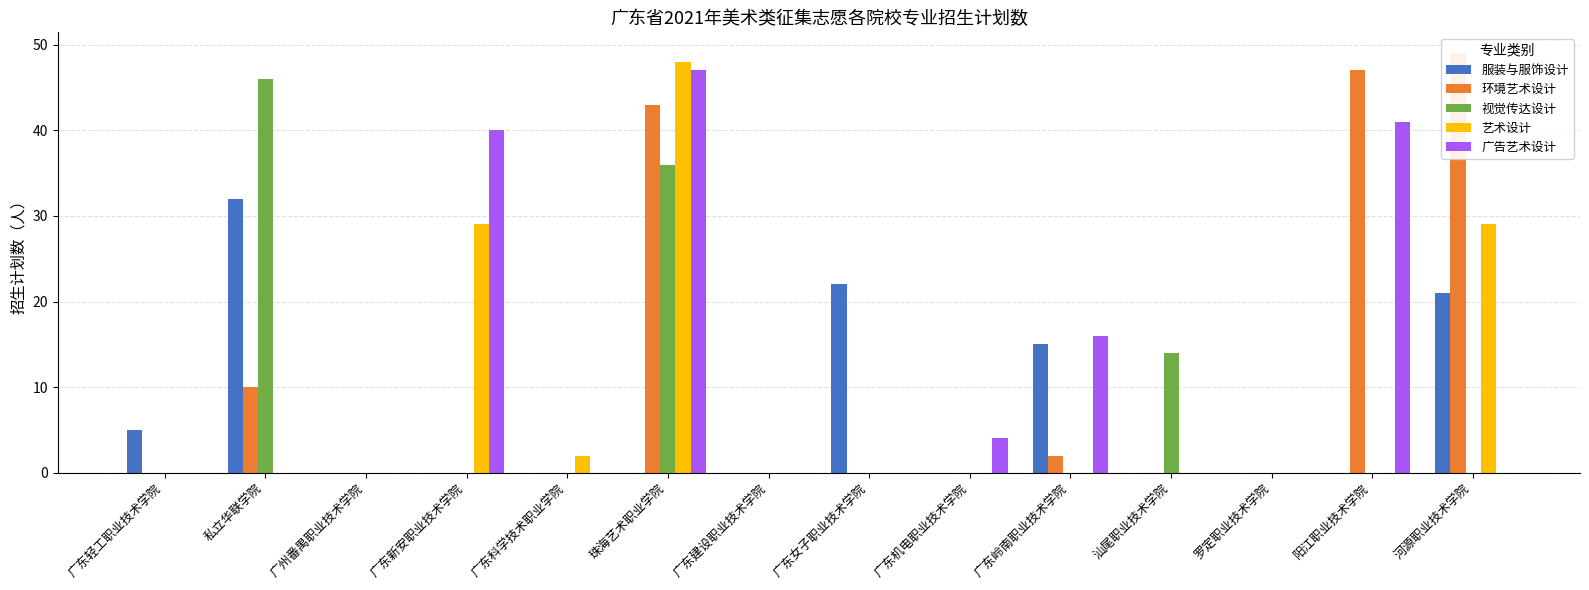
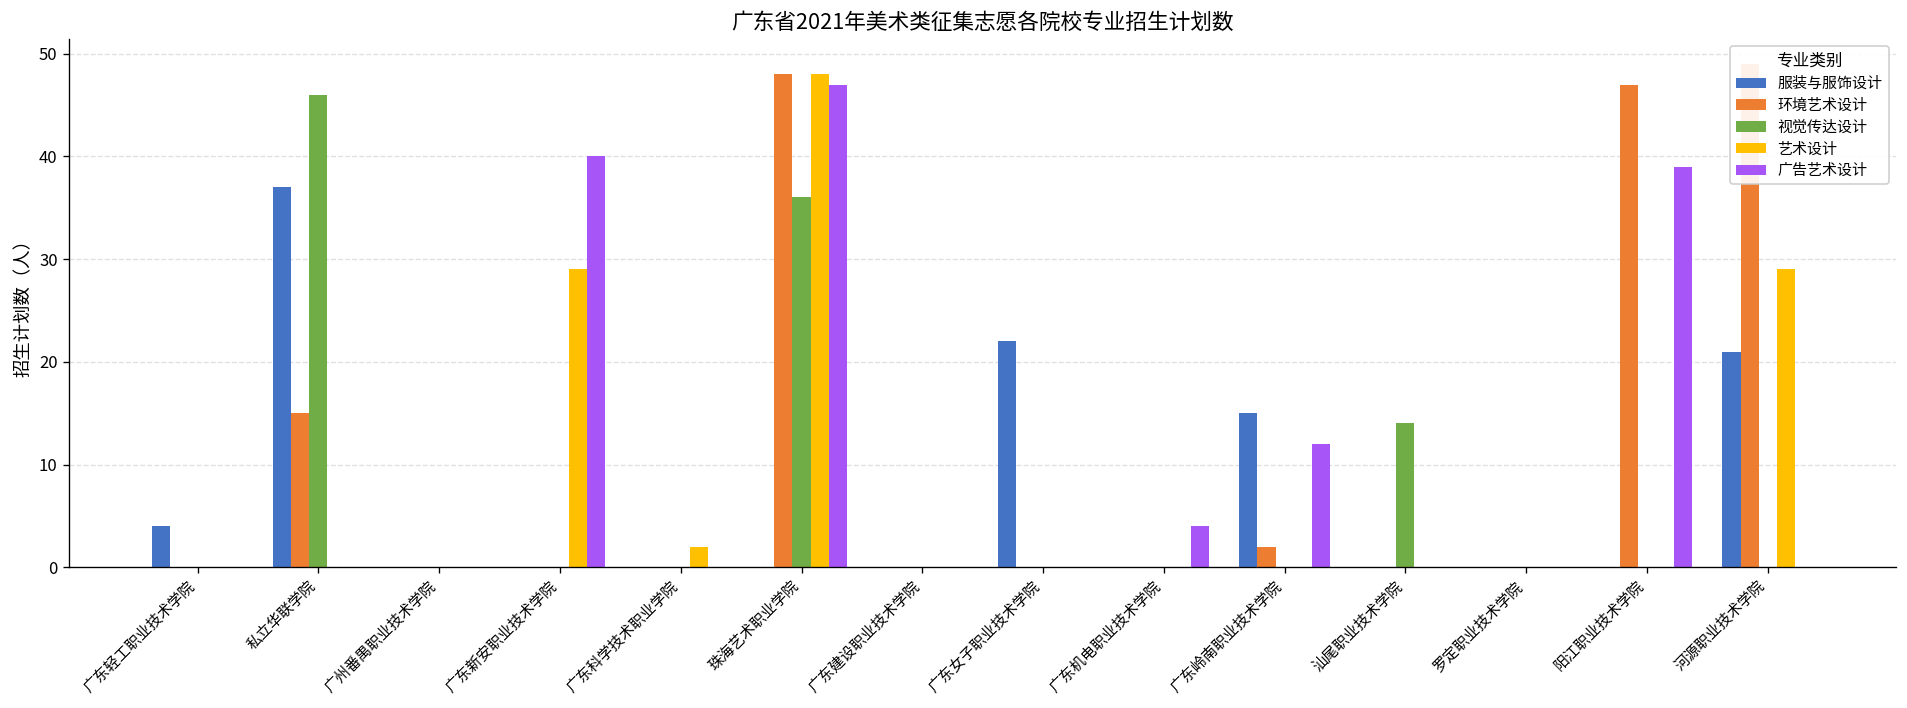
服装与服饰设计, 广东轻工职业技术学院: 5 -> 4
服装与服饰设计, 私立华联学院: 32 -> 37
环境艺术设计, 私立华联学院: 10 -> 15
环境艺术设计, 珠海艺术职业学院: 43 -> 48
广告艺术设计, 广东岭南职业技术学院: 16 -> 12
广告艺术设计, 阳江职业技术学院: 41 -> 39
